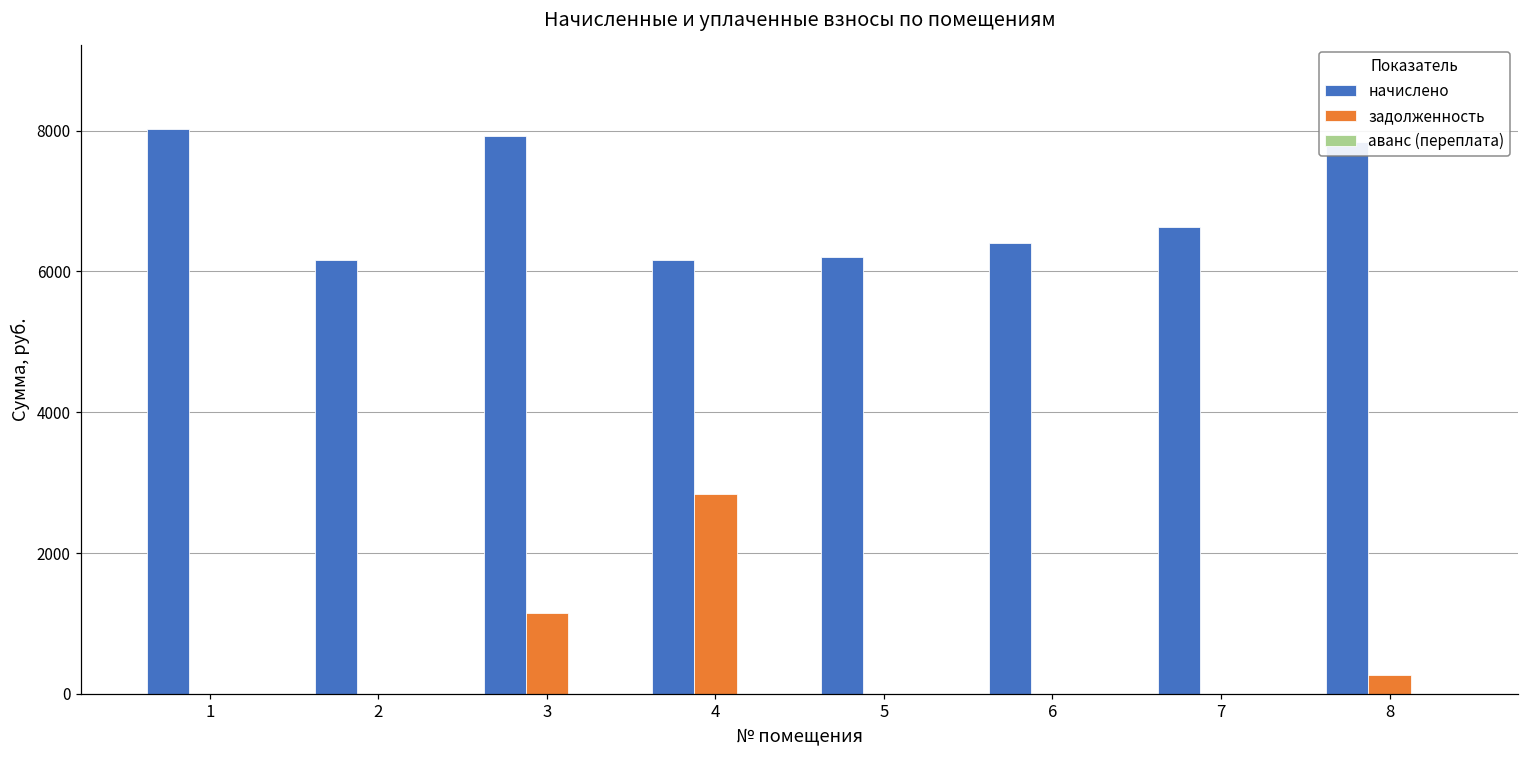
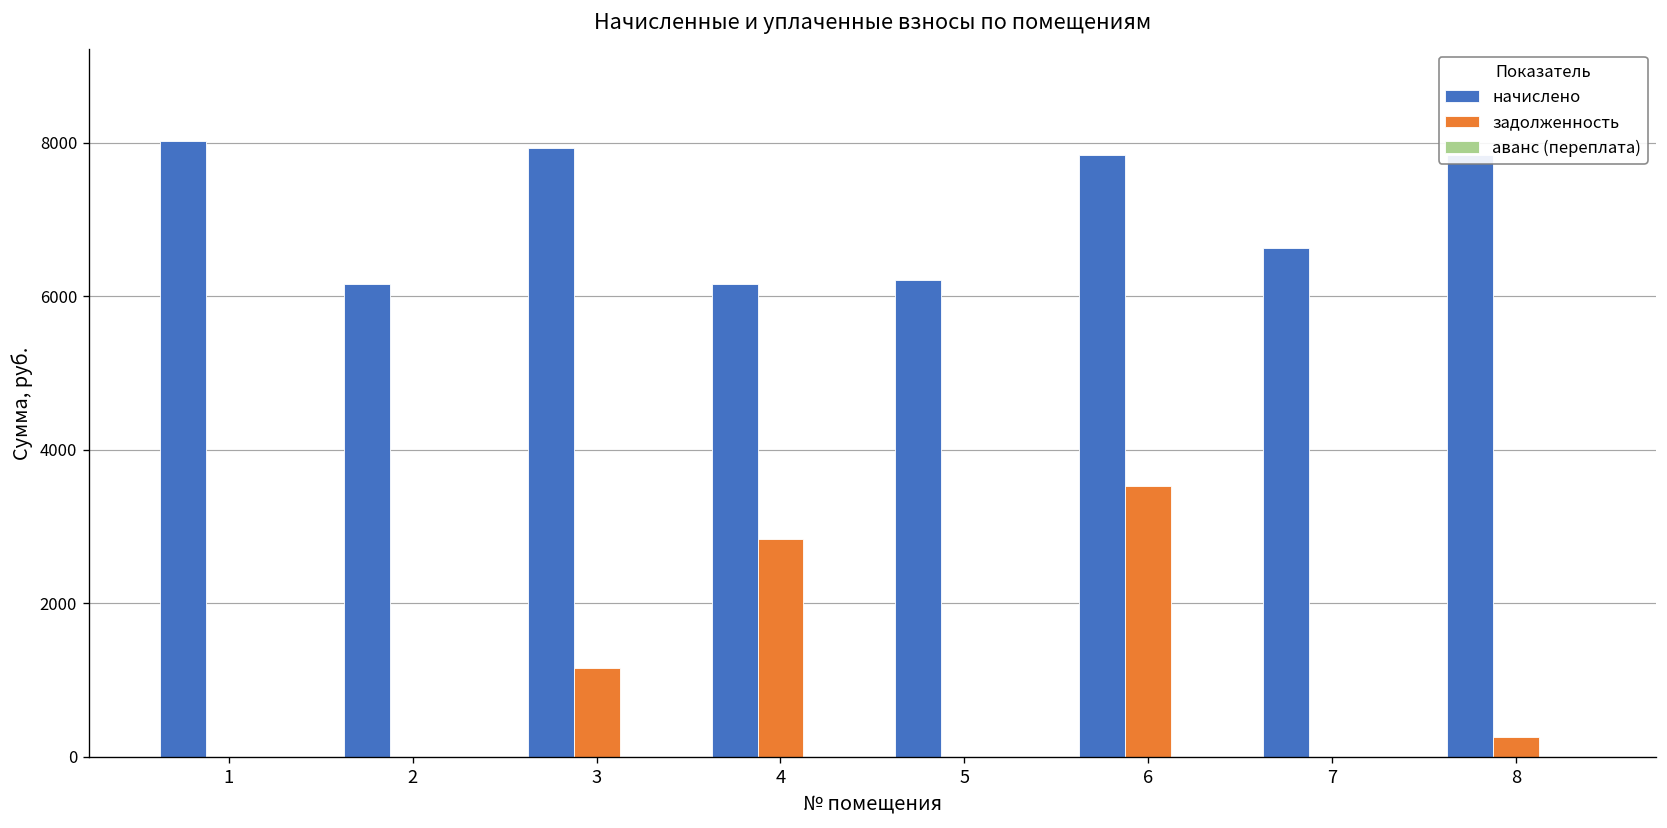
начислено, 6: 6400 -> 7800
задолженность, 6: 0 -> 3500
